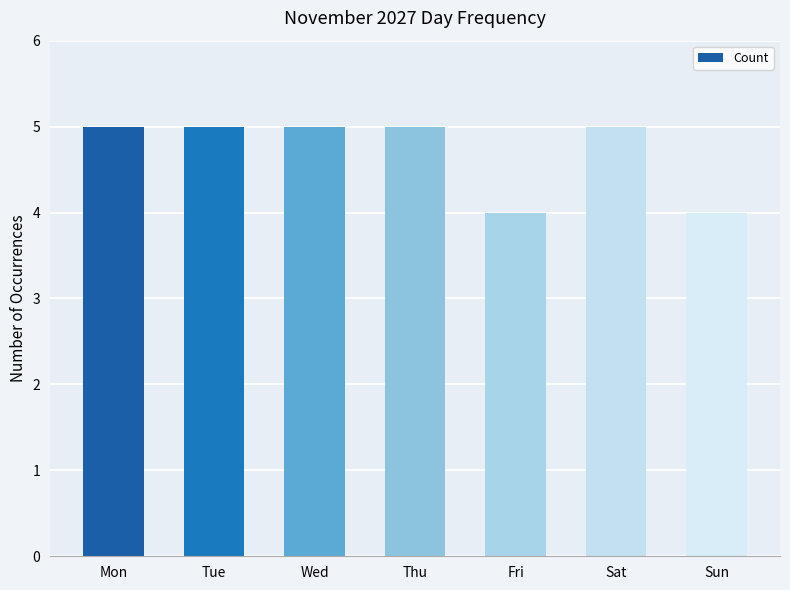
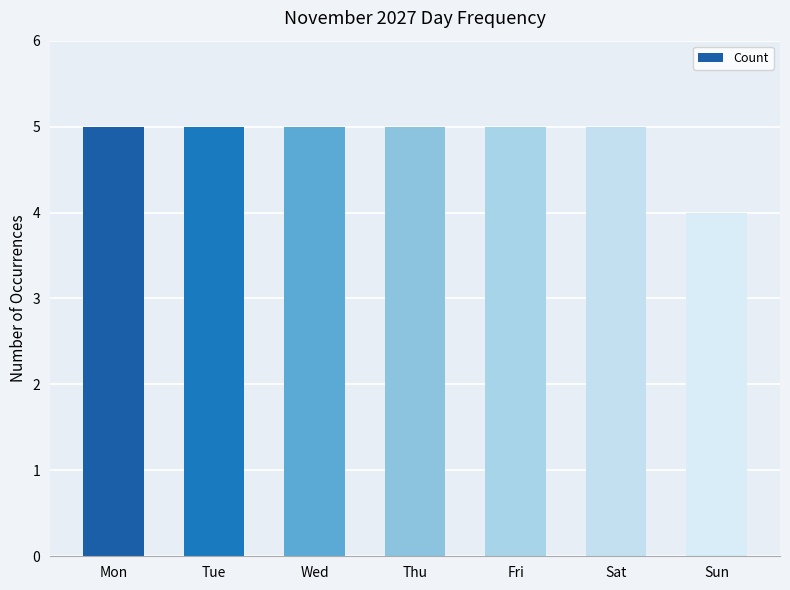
Fri: 4 -> 5
